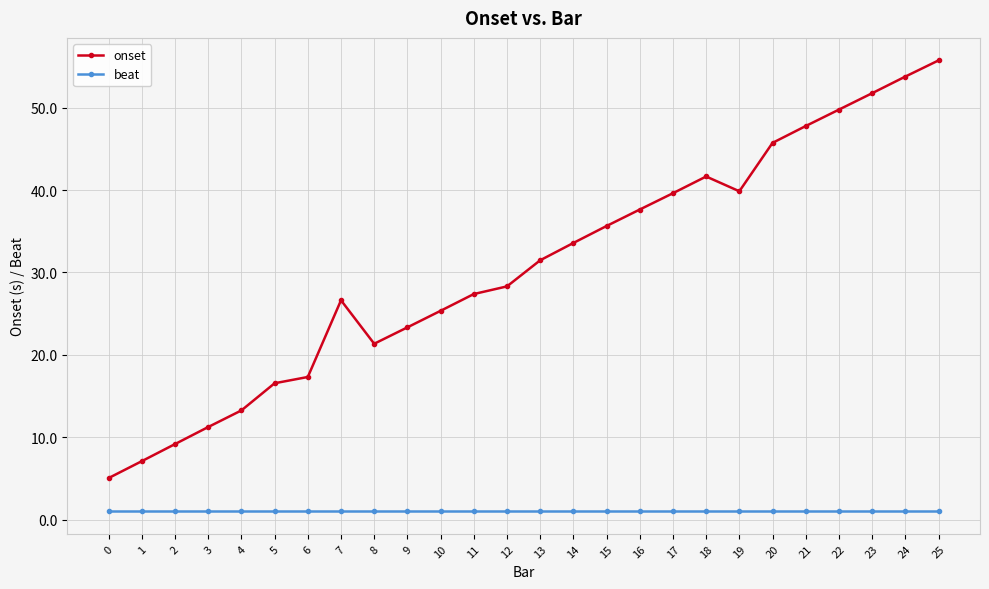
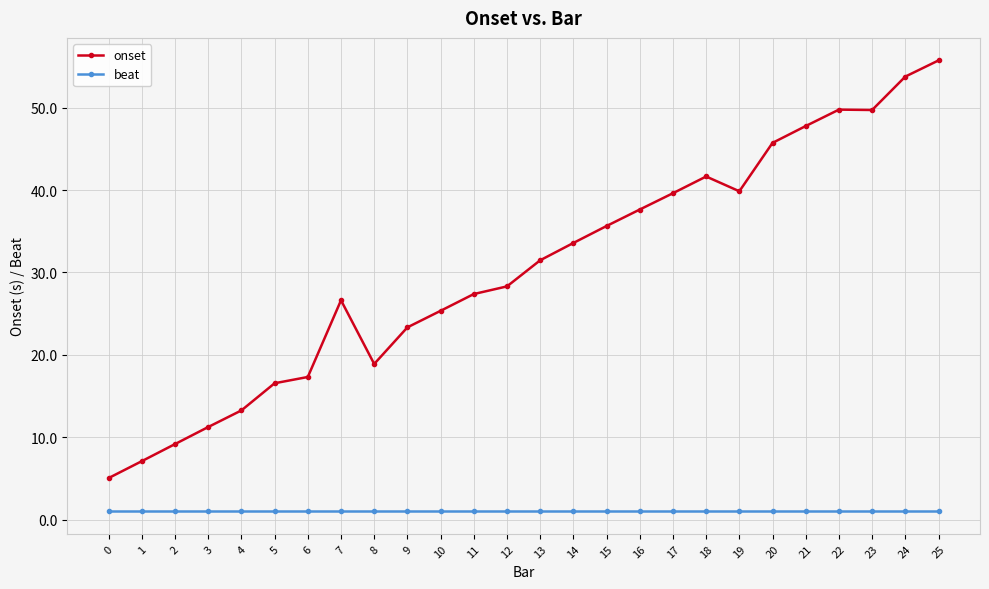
onset, 8: 21 -> 19
onset, 23: 52 -> 50
